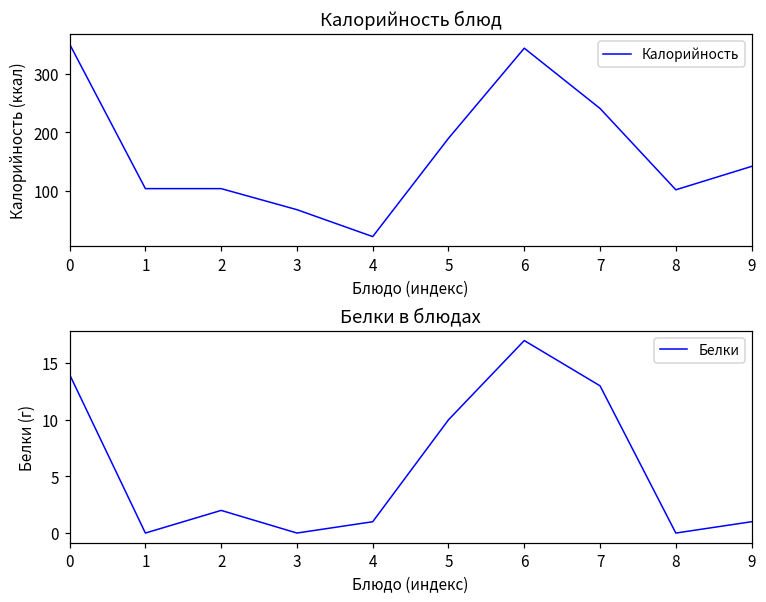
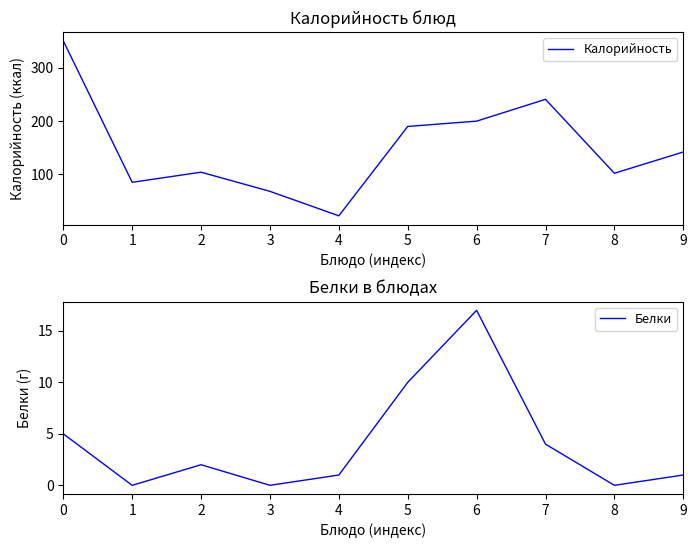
Калорийность блюд, 1: 100 -> 90
Калорийность блюд, 6: 340 -> 200
Белки в блюдах, 0: 14 -> 5
Белки в блюдах, 7: 13 -> 4
